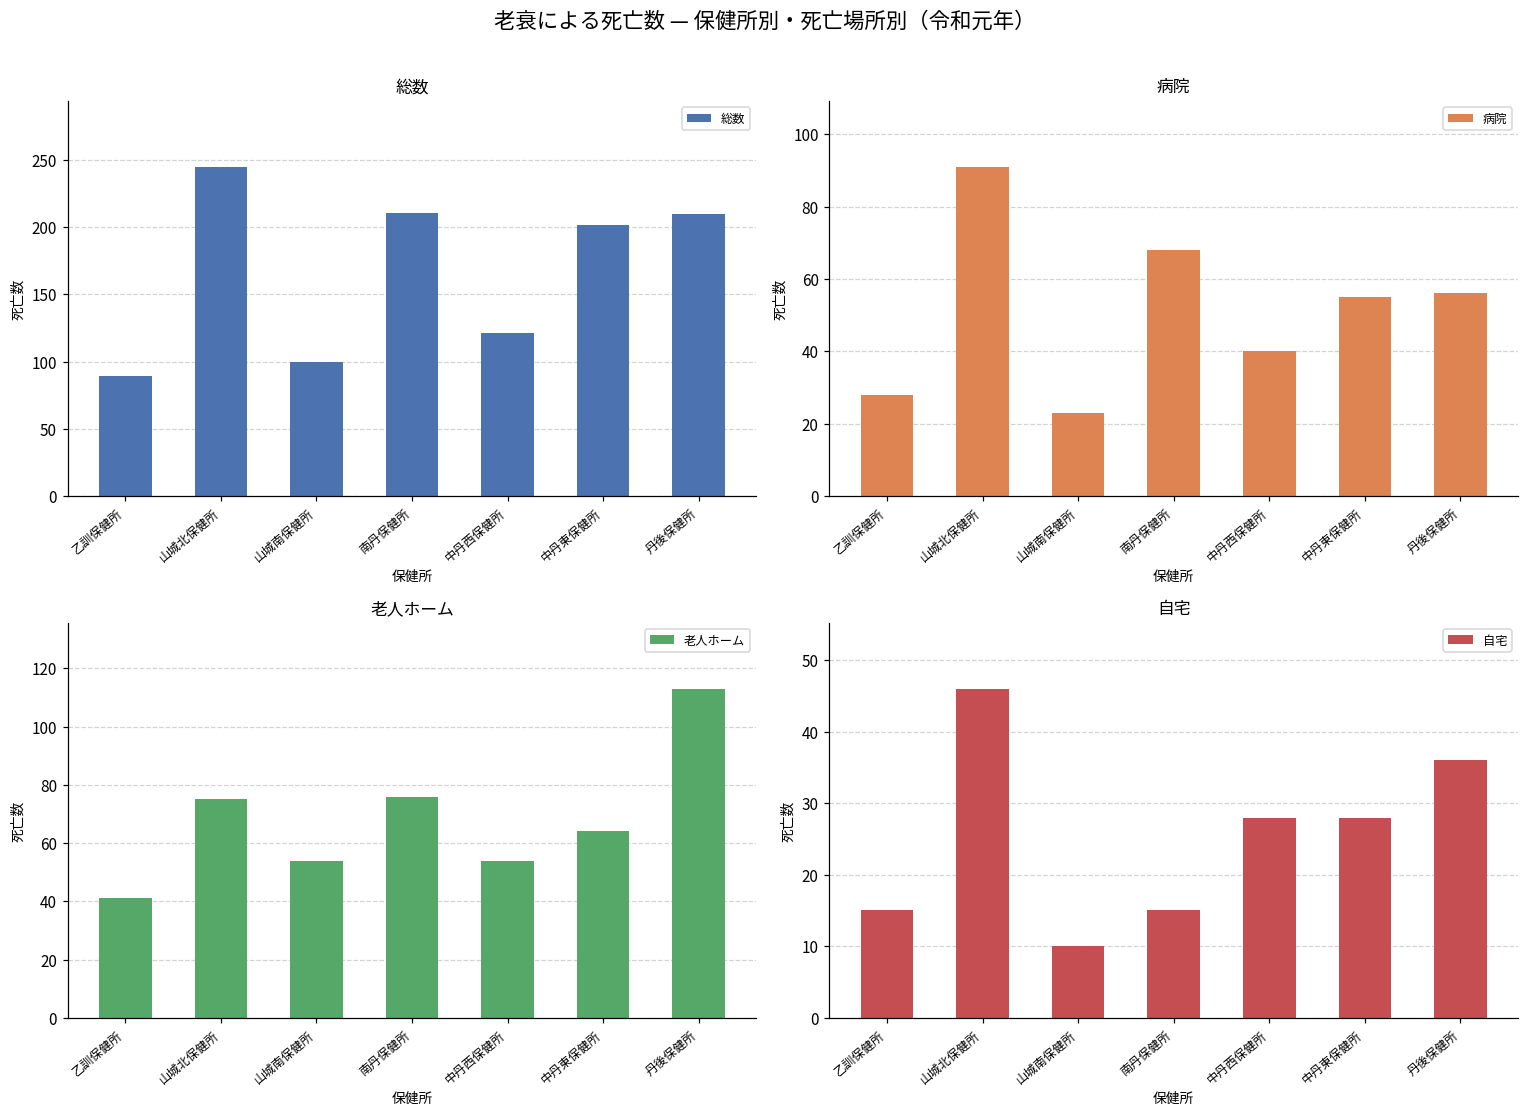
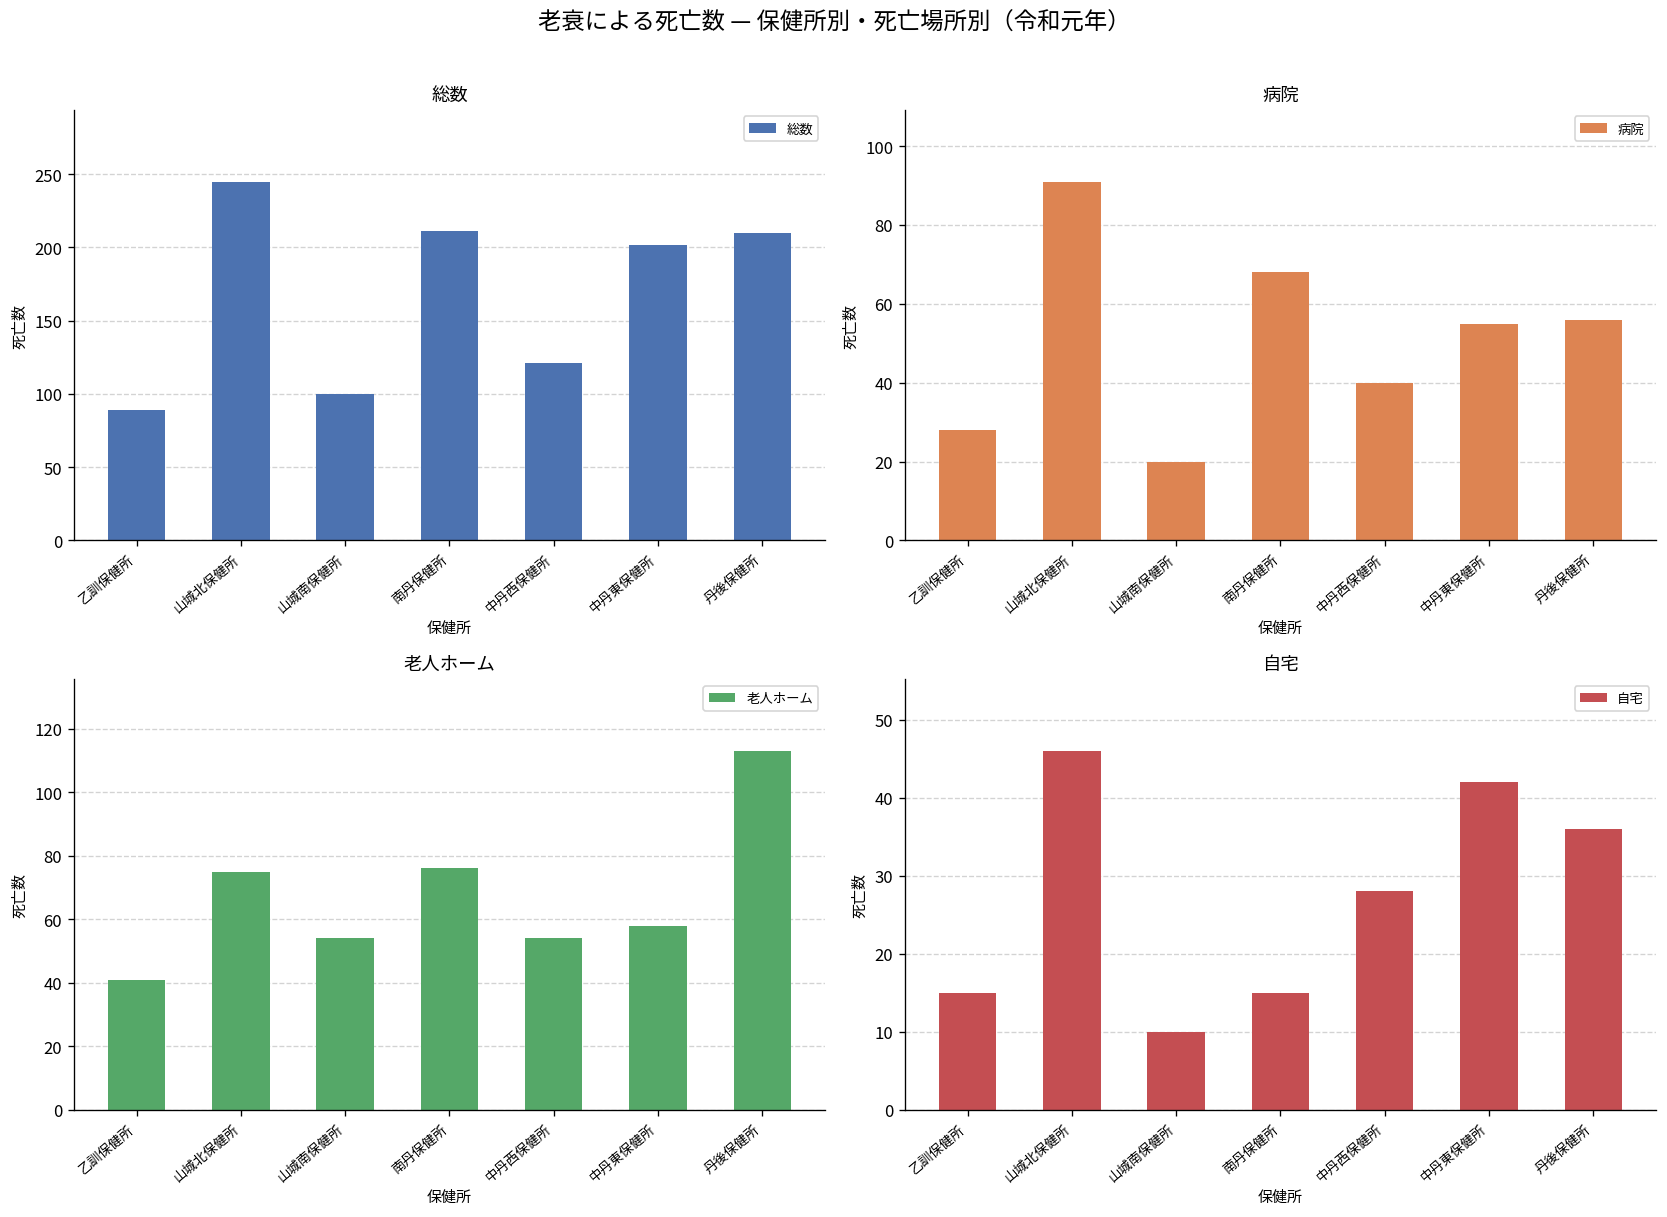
病院, 山城南保健所: 23 -> 20
老人ホーム, 中丹東保健所: 64 -> 58
自宅, 中丹東保健所: 28 -> 42
